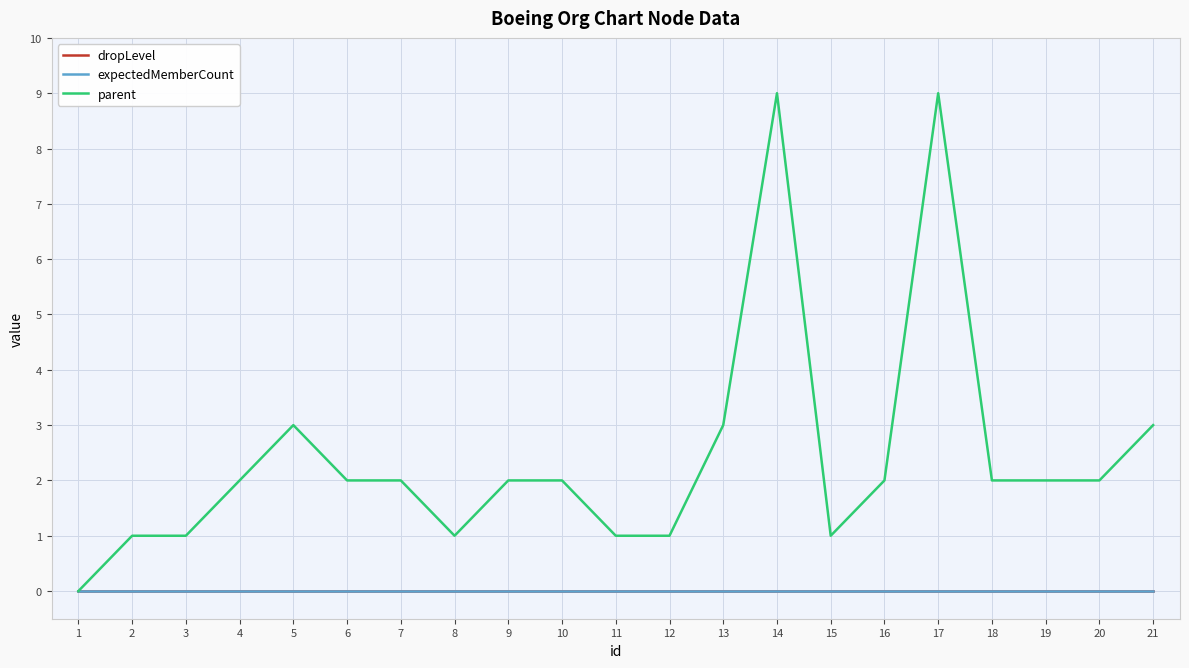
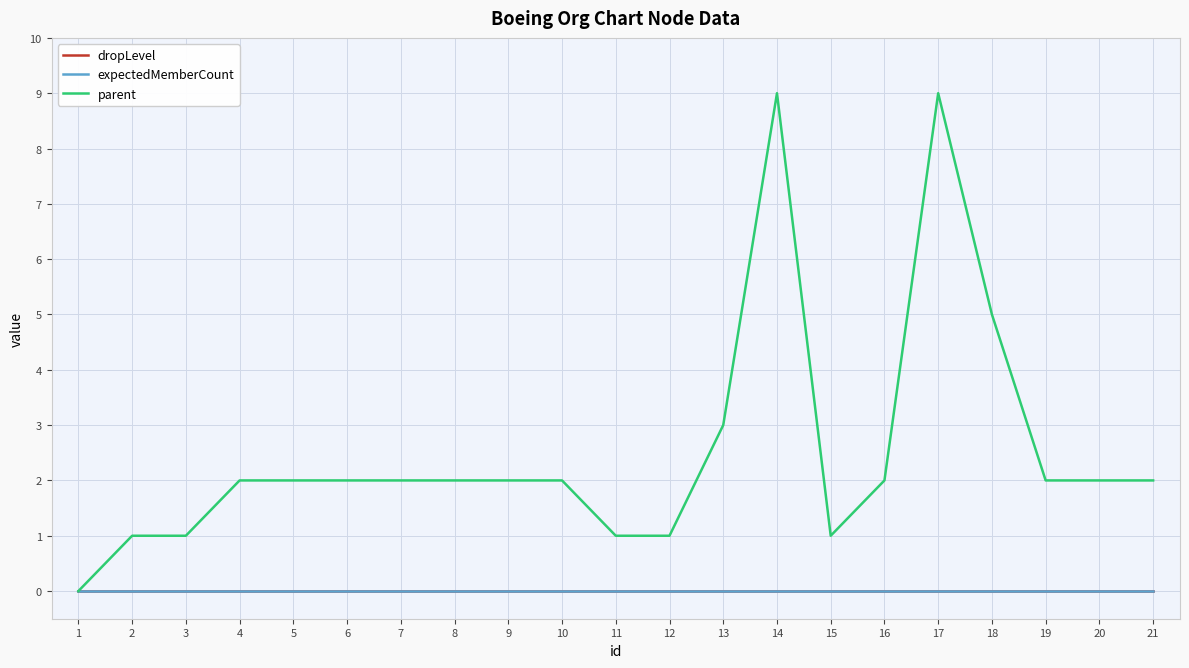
parent, 5: 3 -> 2
parent, 8: 1 -> 2
parent, 18: 2 -> 5
parent, 21: 3 -> 2
